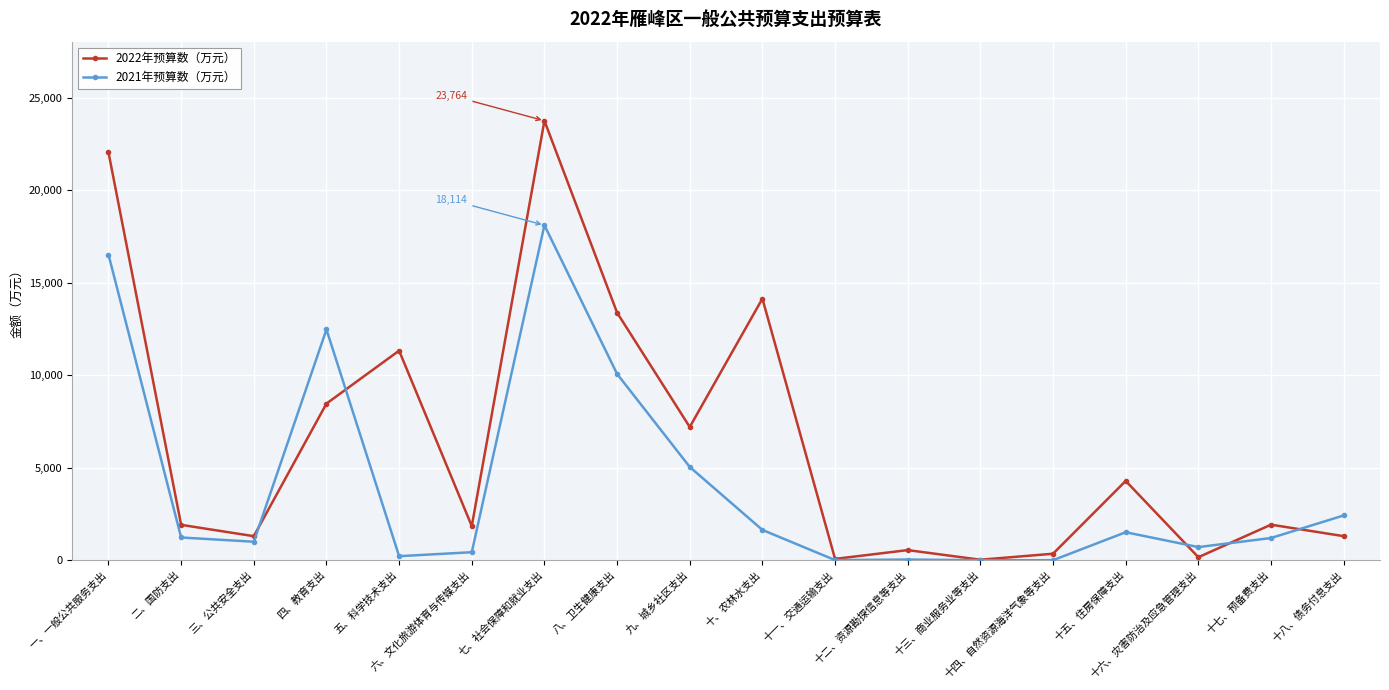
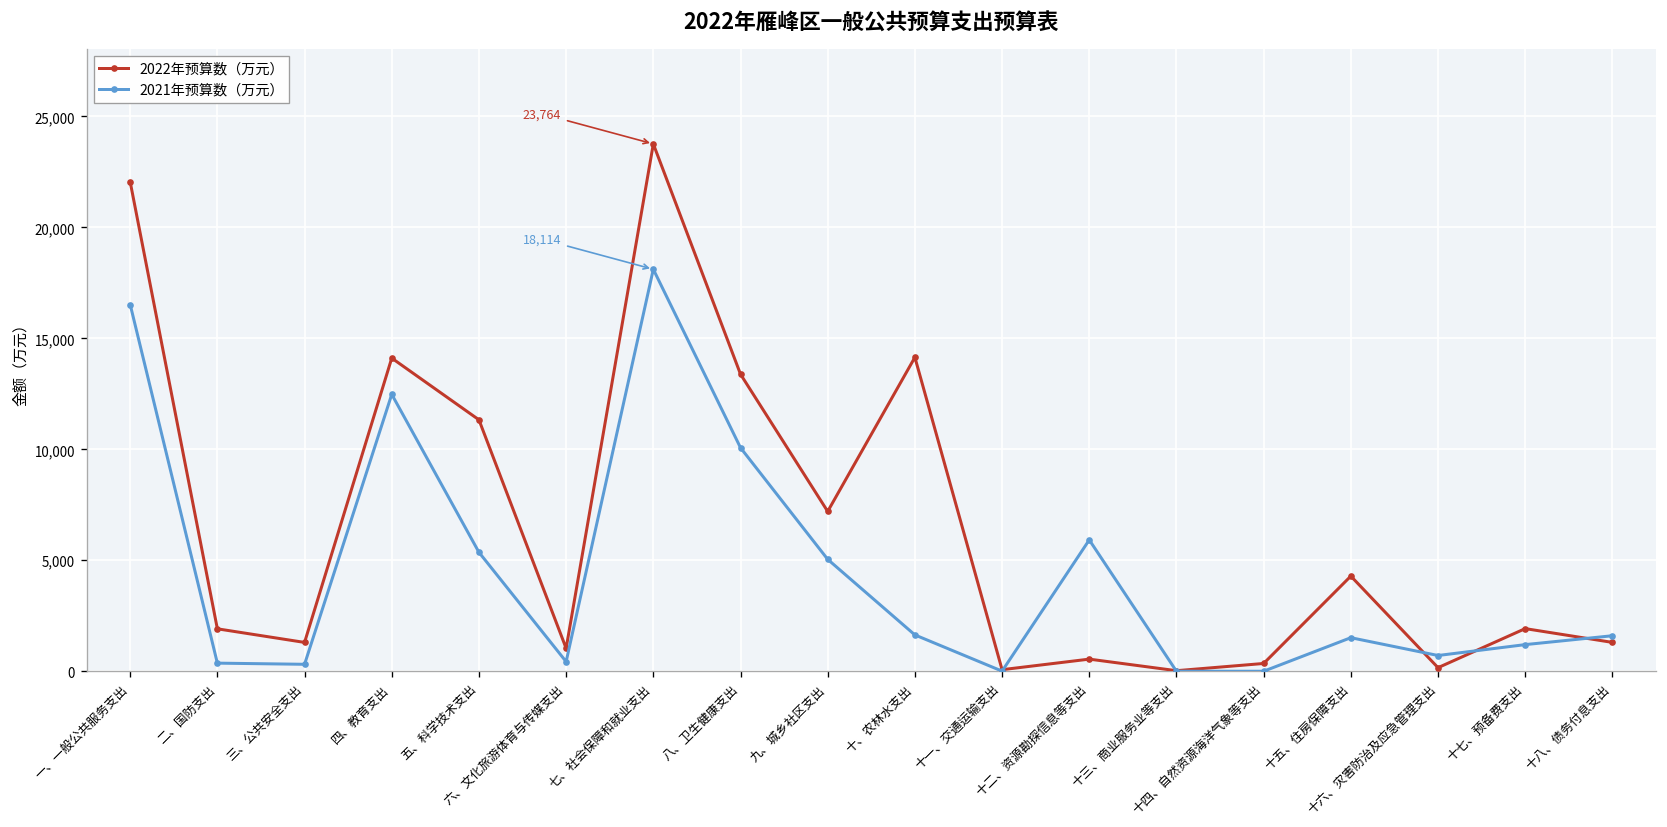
2021年预算数（万元）, 二、国防支出: 1,200 -> 400
2021年预算数（万元）, 三、公共安全支出: 1,000 -> 300
2022年预算数（万元）, 四、教育支出: 8,500 -> 14,100
2021年预算数（万元）, 五、科学技术支出: 200 -> 5,400
2022年预算数（万元）, 六、文化旅游体育与传媒支出: 1,800 -> 1,000
2021年预算数（万元）, 十二、资源勘探信息等支出: 0 -> 5,900
2021年预算数（万元）, 十八、债务付息支出: 2,400 -> 1,600
